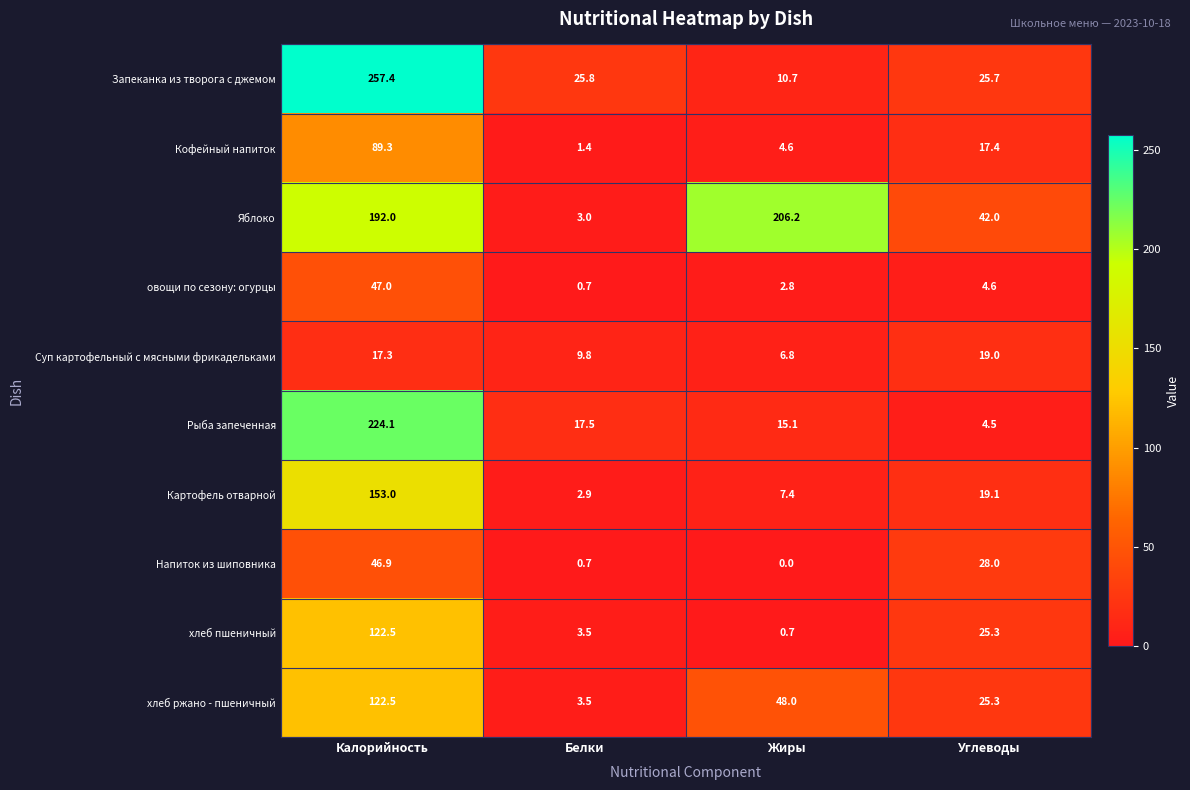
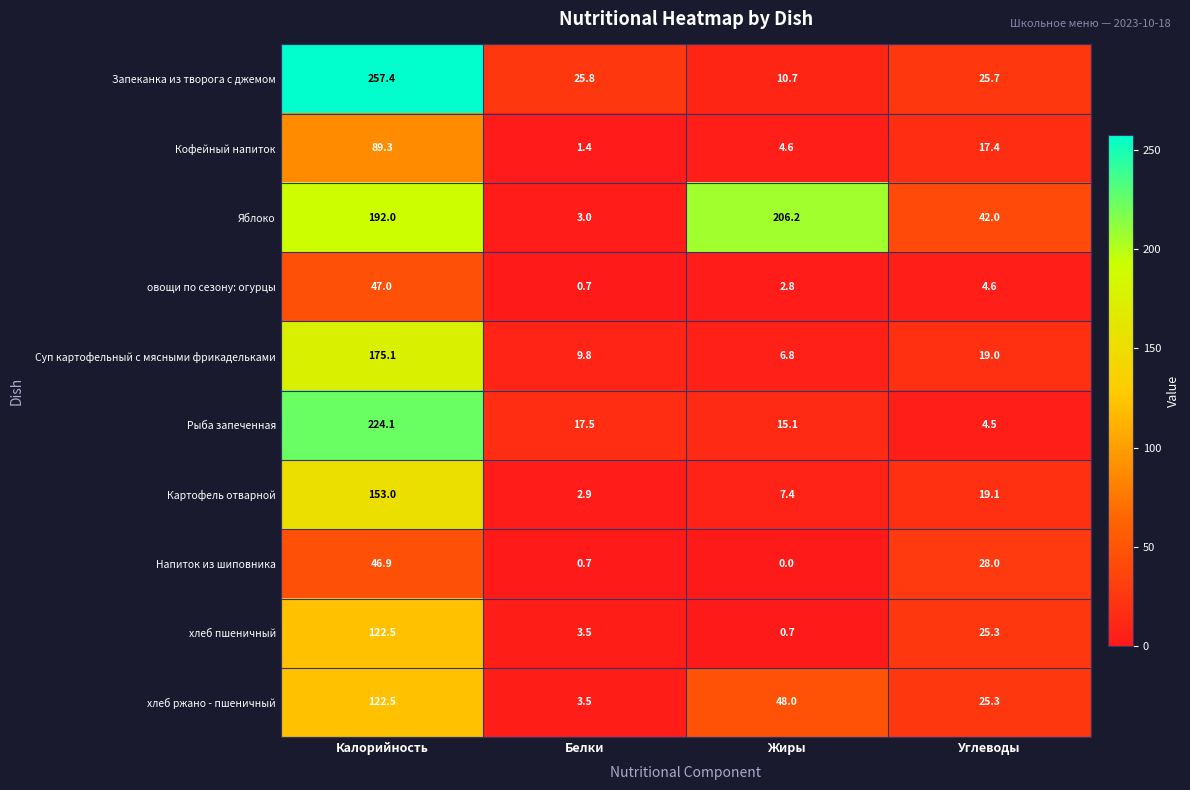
Суп картофельный с мясными фрикадельками, Калорийность: 17.3 -> 175.1
